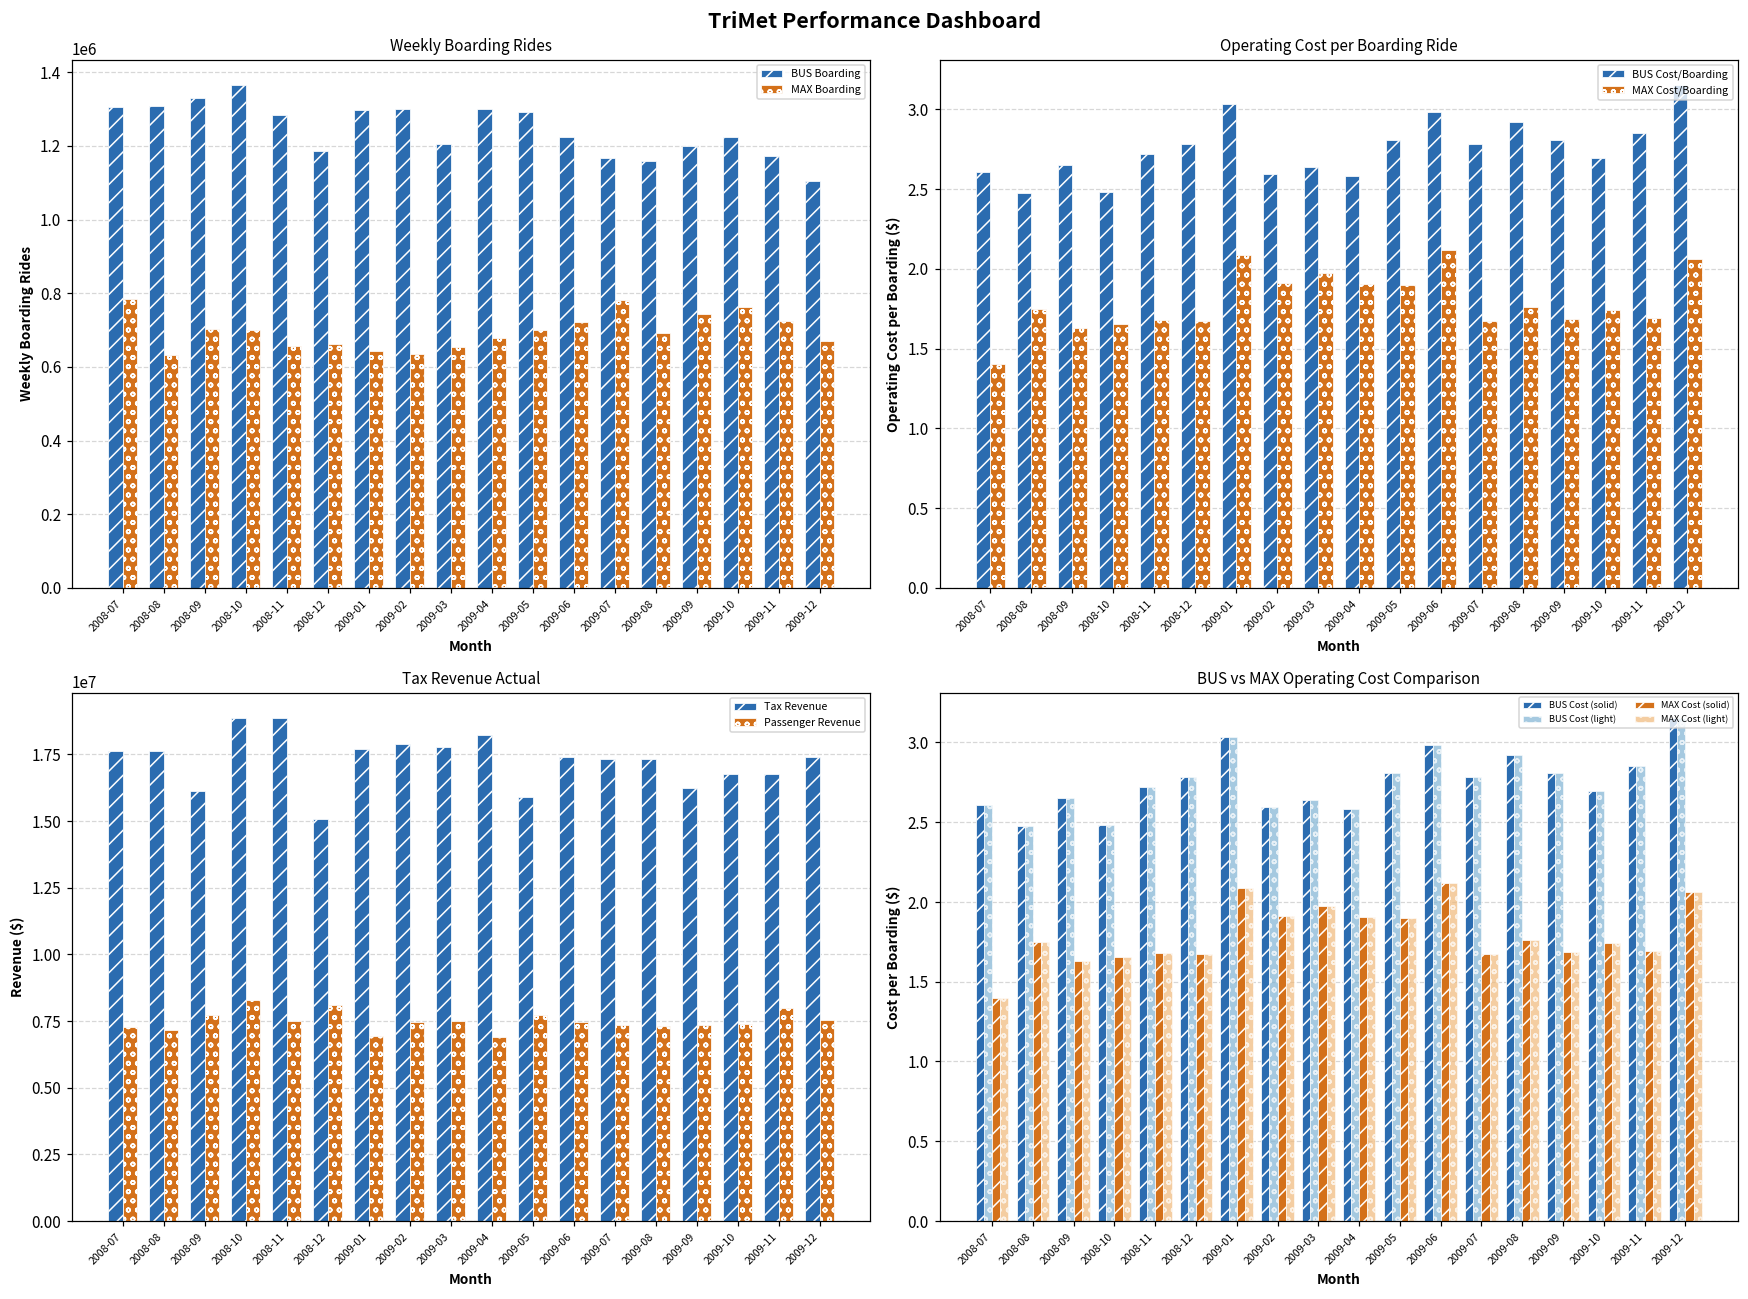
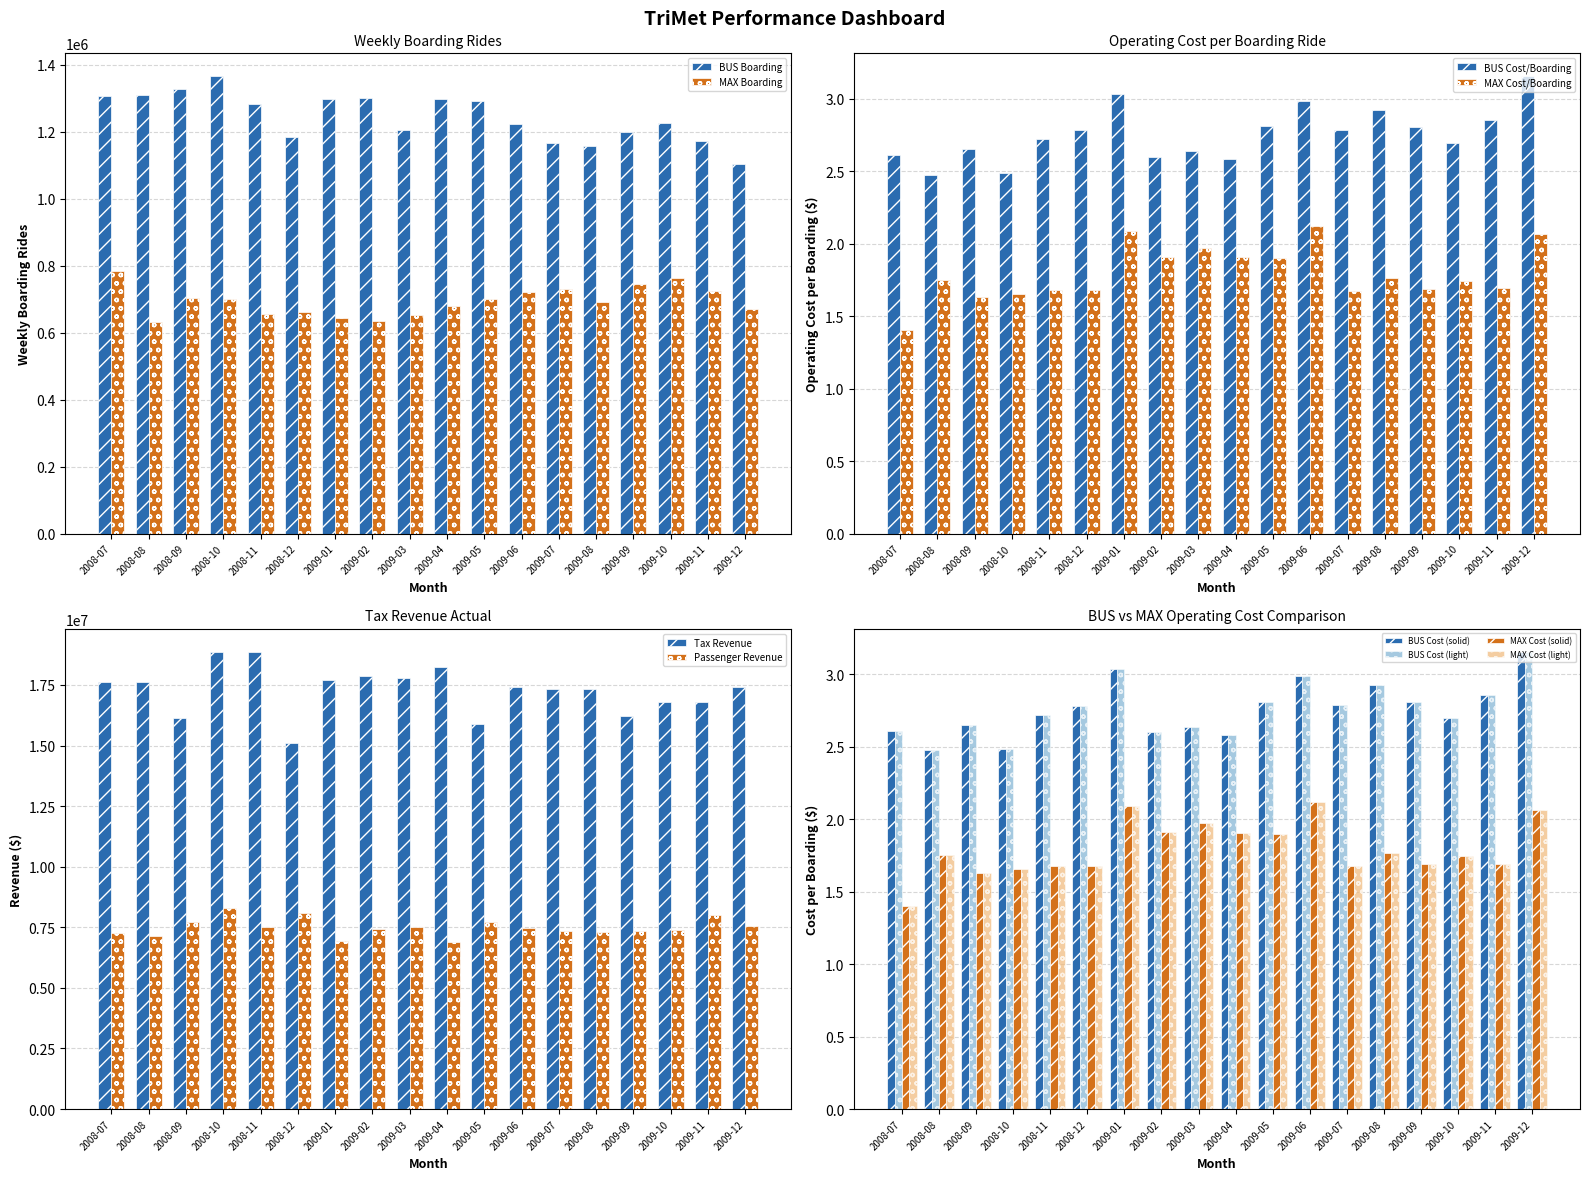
Weekly Boarding Rides, MAX Boarding, 2009-07: 780000 -> 730000
